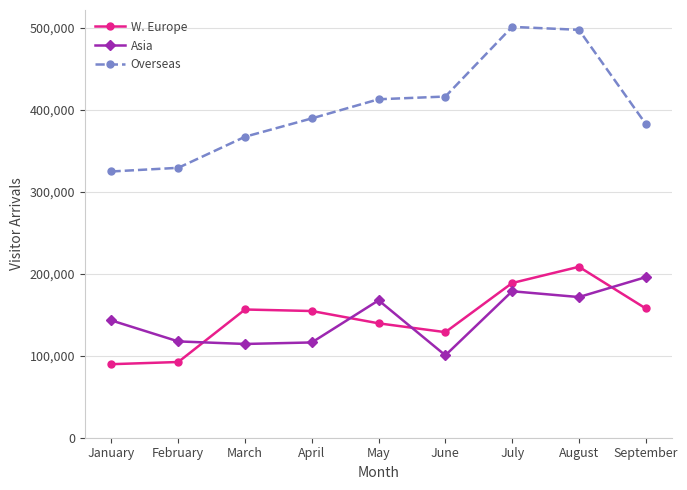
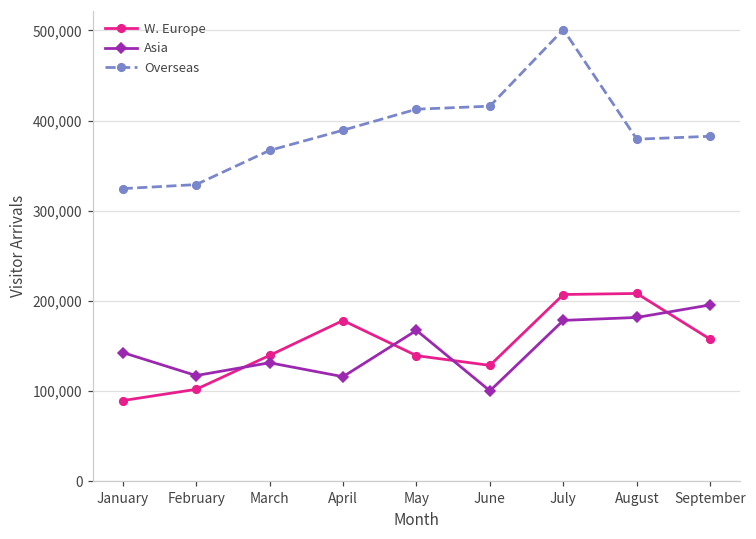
W. Europe, February: 90,000 -> 100,000
W. Europe, March: 160,000 -> 140,000
Asia, March: 110,000 -> 130,000
W. Europe, April: 150,000 -> 180,000
W. Europe, July: 190,000 -> 210,000
Asia, August: 170,000 -> 180,000
Overseas, August: 500,000 -> 380,000
